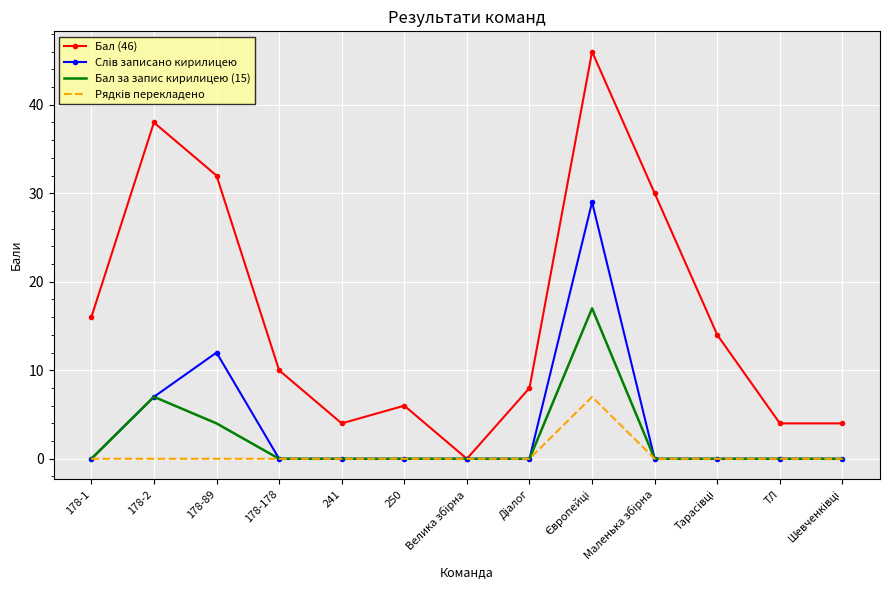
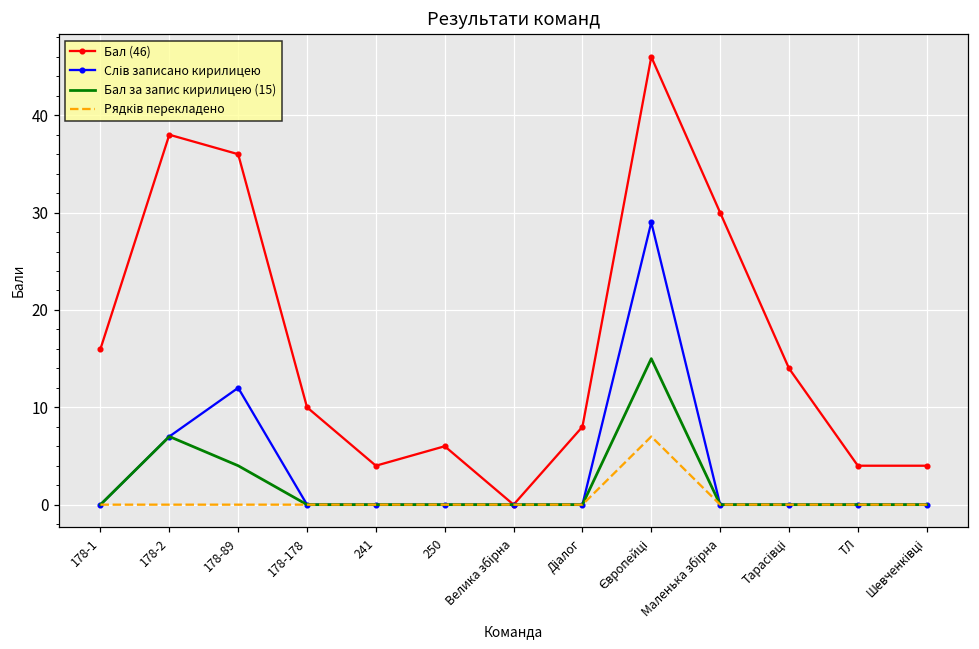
Бал (46), 178-89: 32 -> 36
Бал за запис кирилицею (15), Європейці: 17 -> 15
